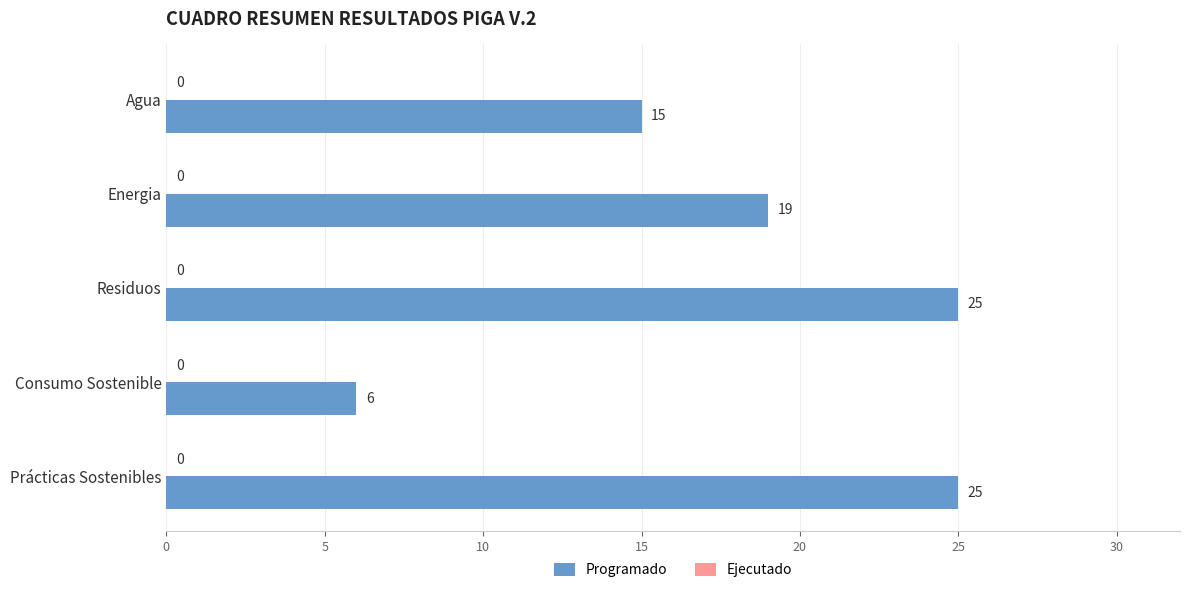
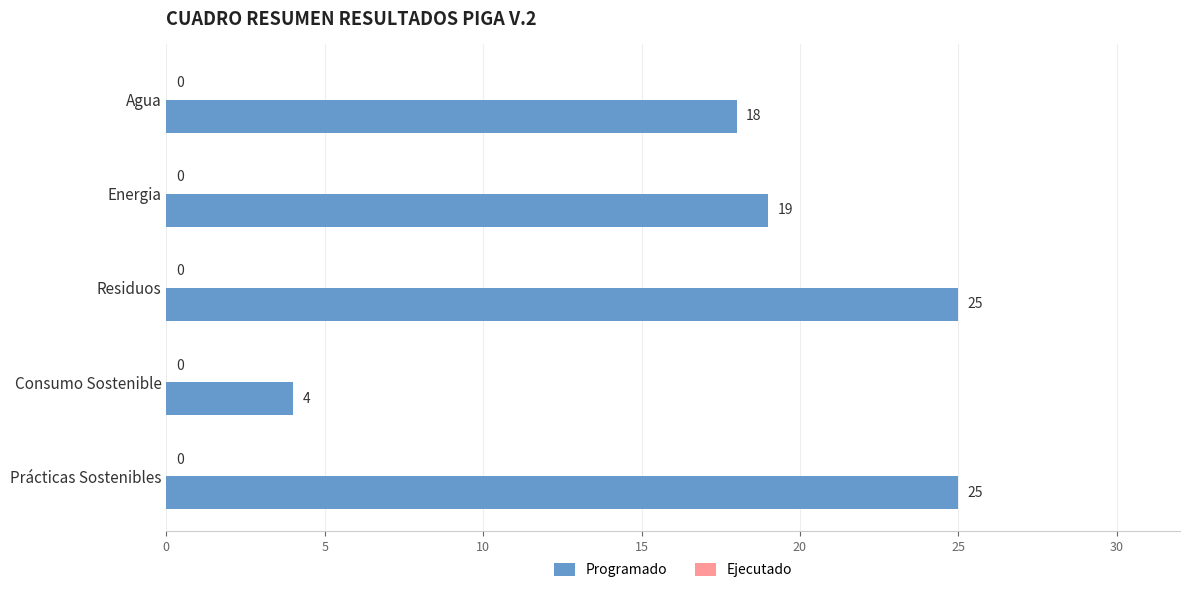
Programado, Agua: 15 -> 18
Programado, Consumo Sostenible: 6 -> 4
